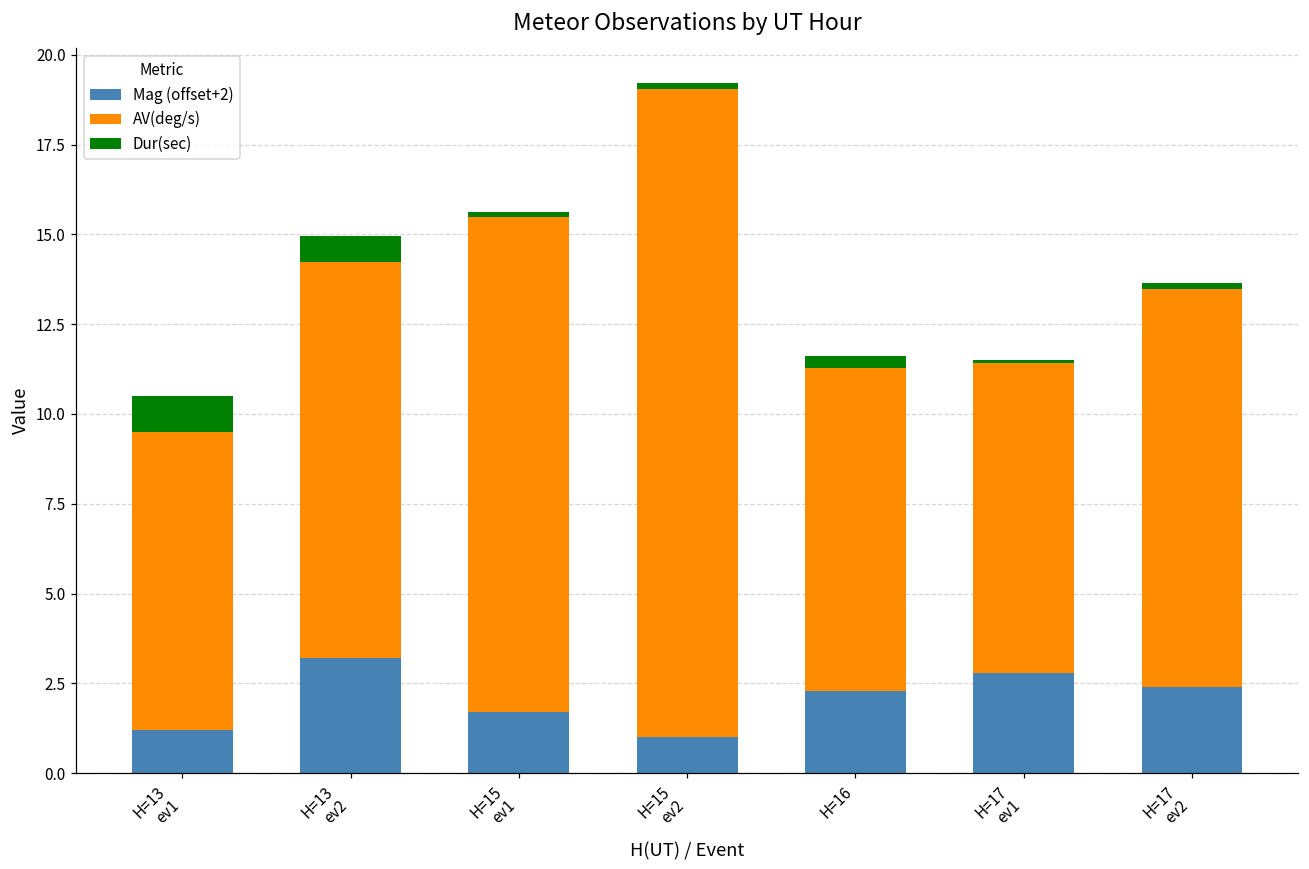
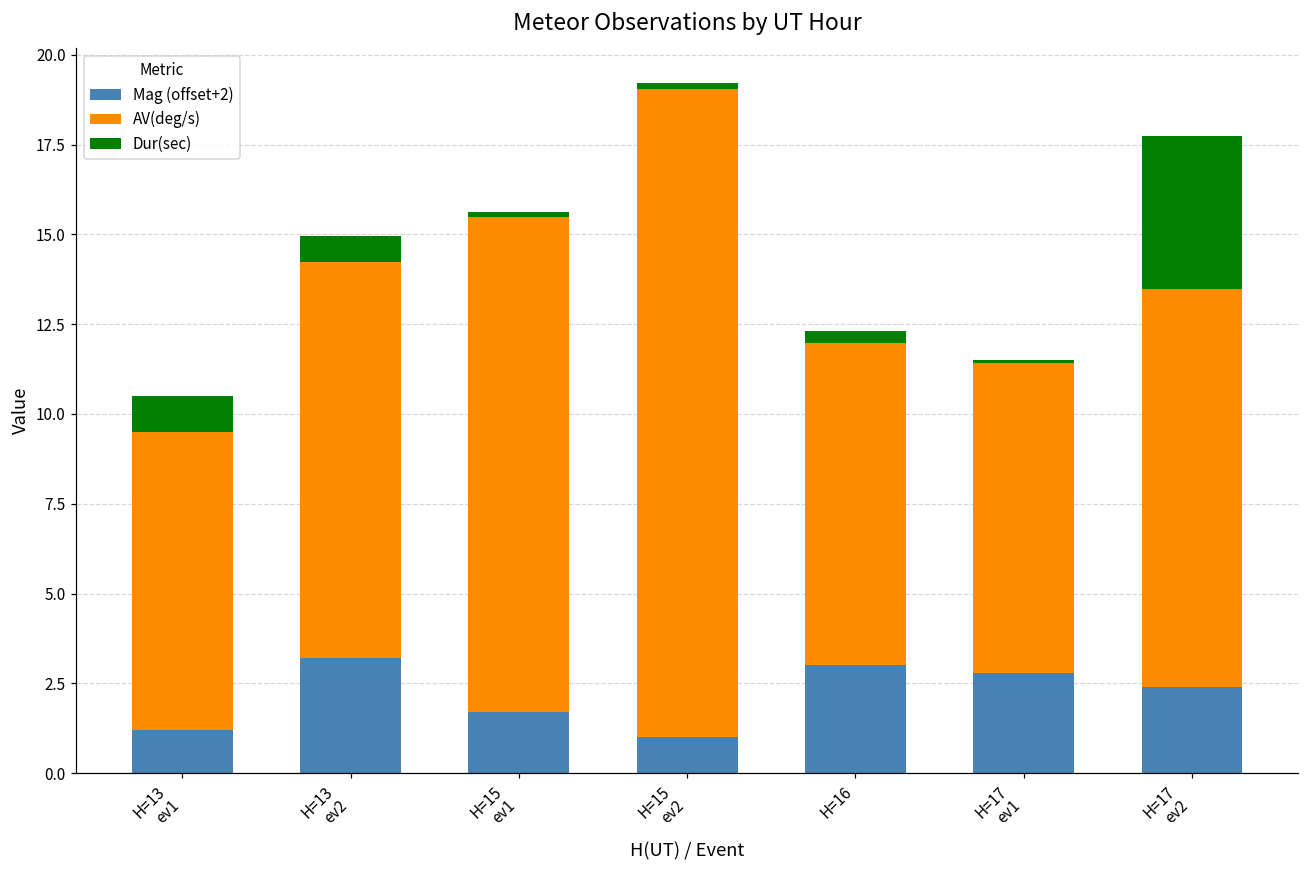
Mag (offset+2), H=16: 2.3 -> 3.0
Dur(sec), H=17 ev2: 0.2 -> 4.3
